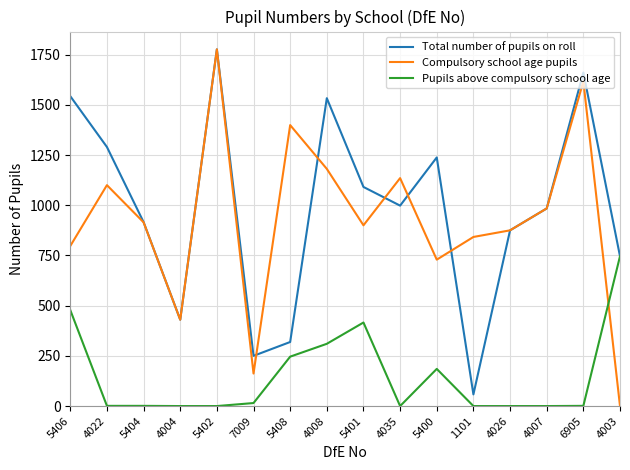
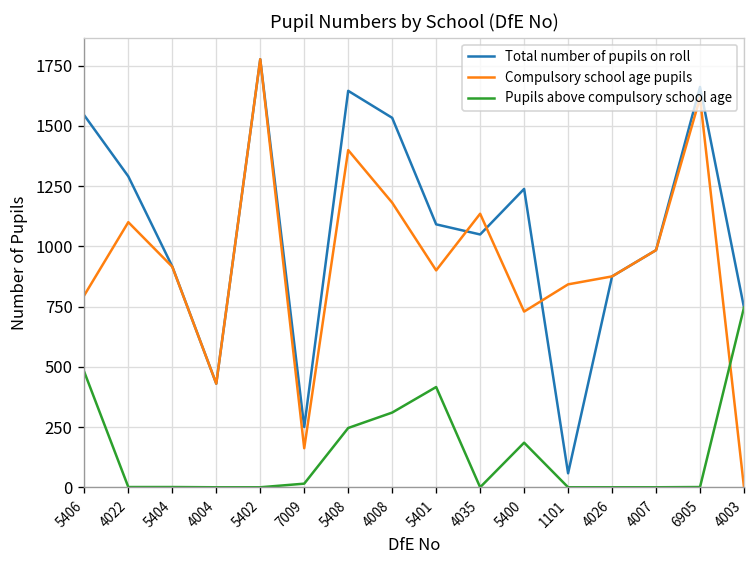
Total number of pupils on roll, 5408: 320 -> 1650
Total number of pupils on roll, 4035: 1000 -> 1050
